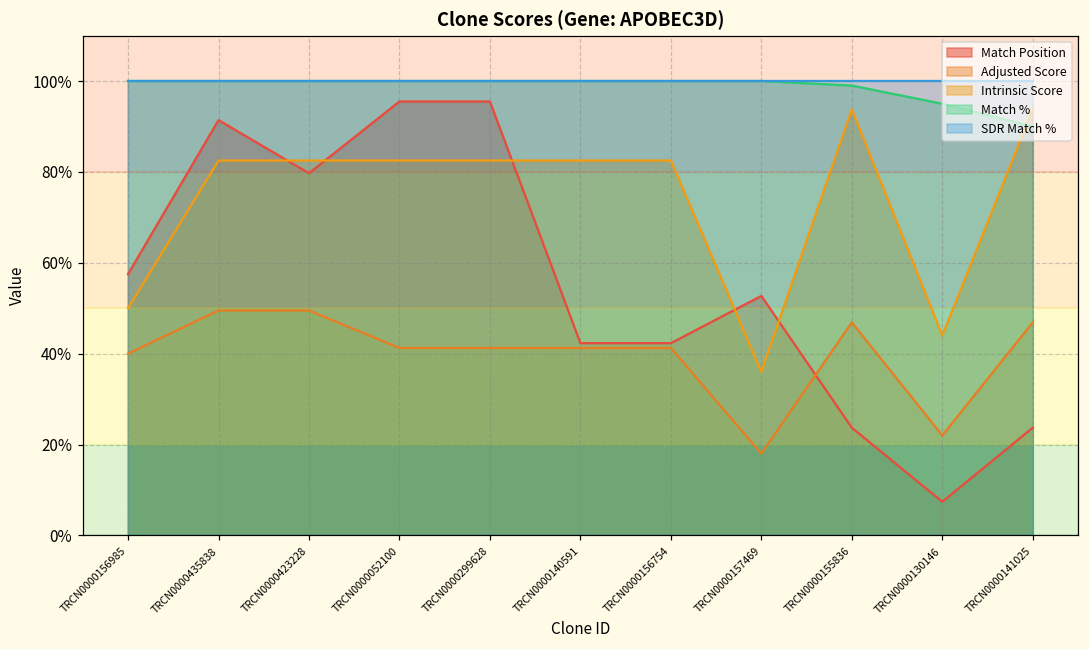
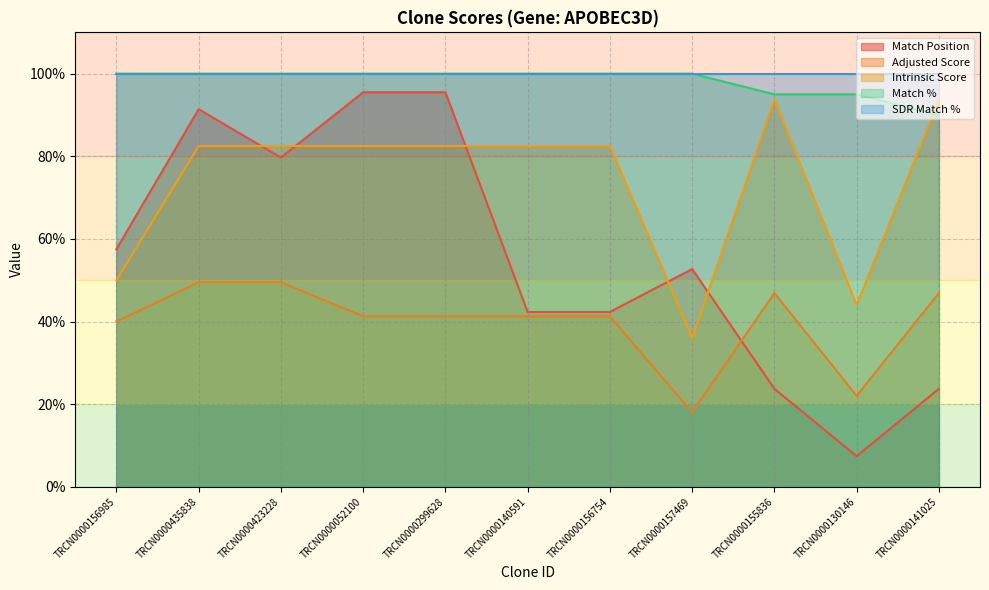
Match %, TRCN0000155836: 99% -> 95%
